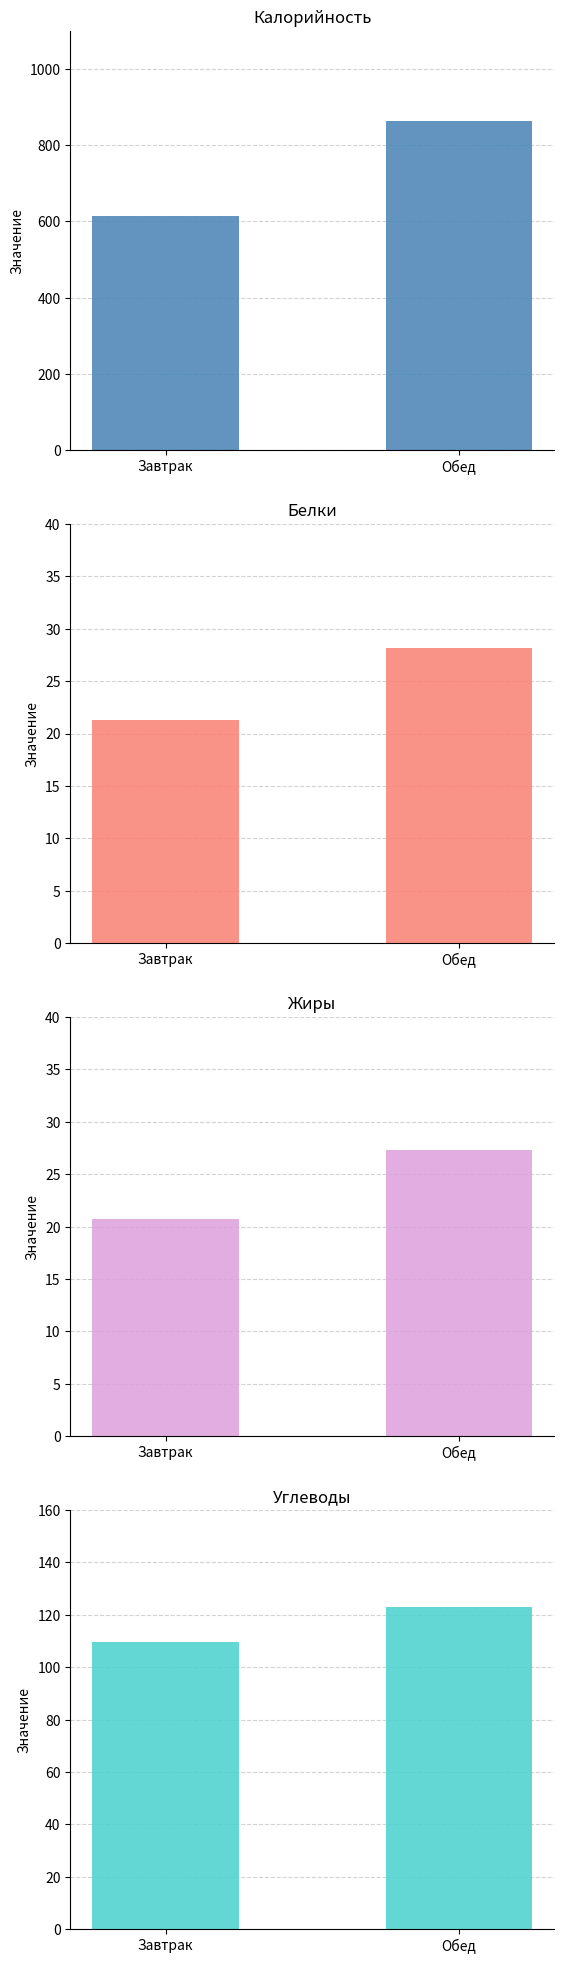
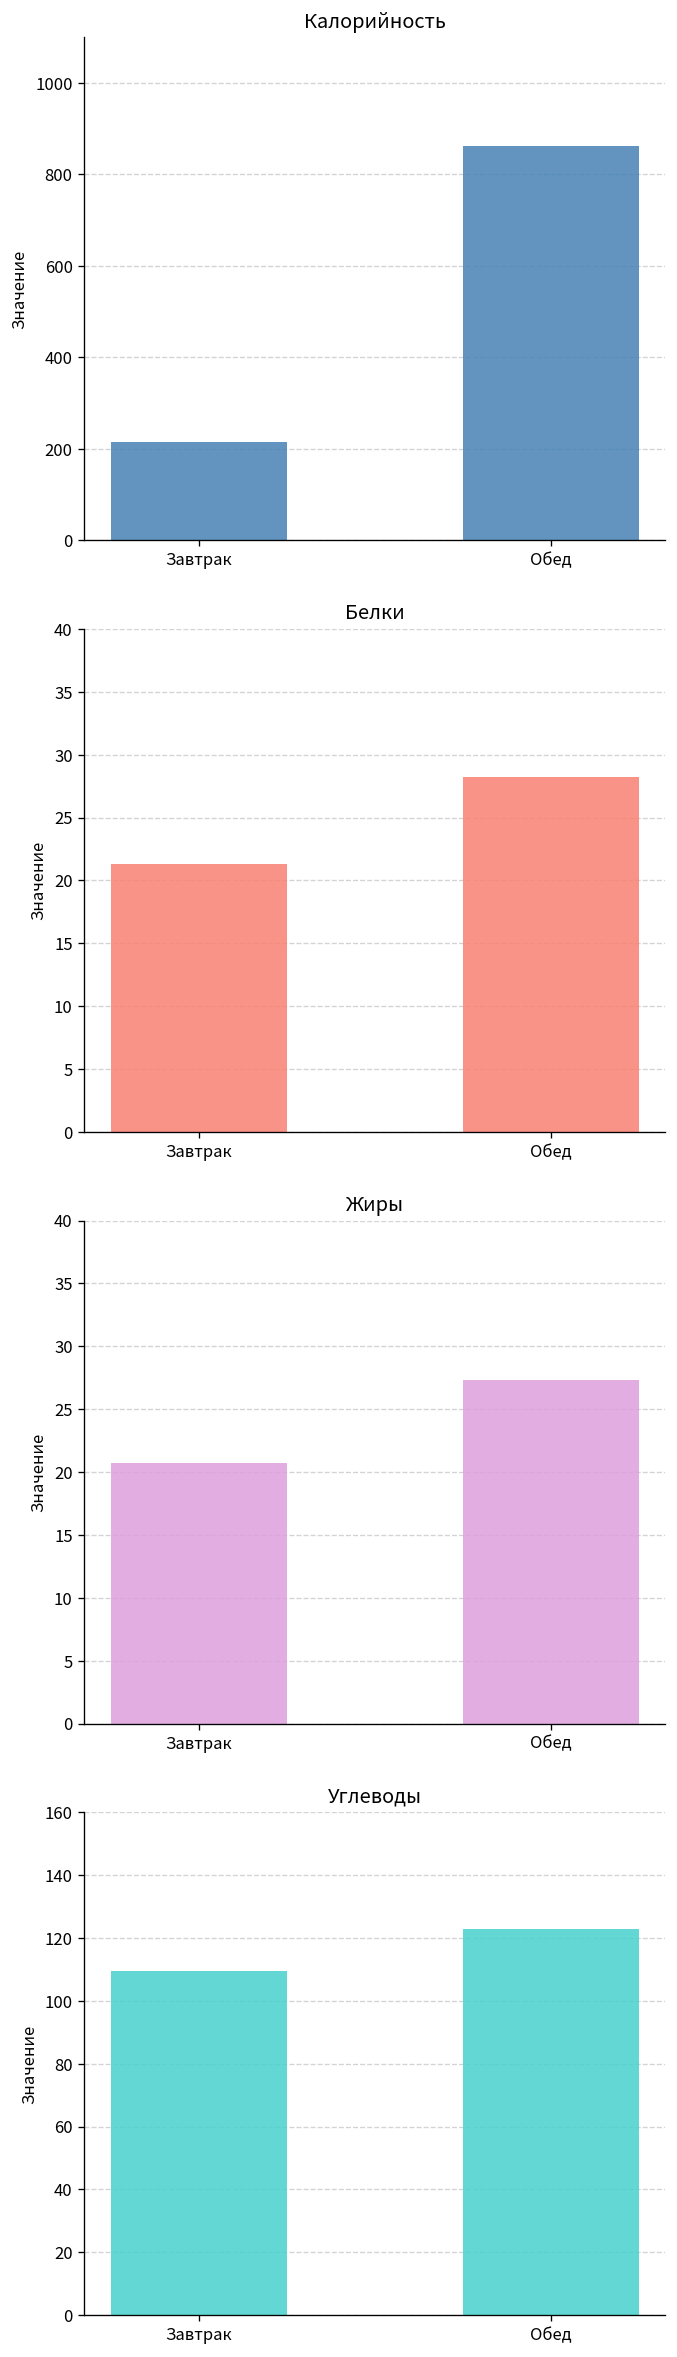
Калорийность, Завтрак: 610 -> 220
